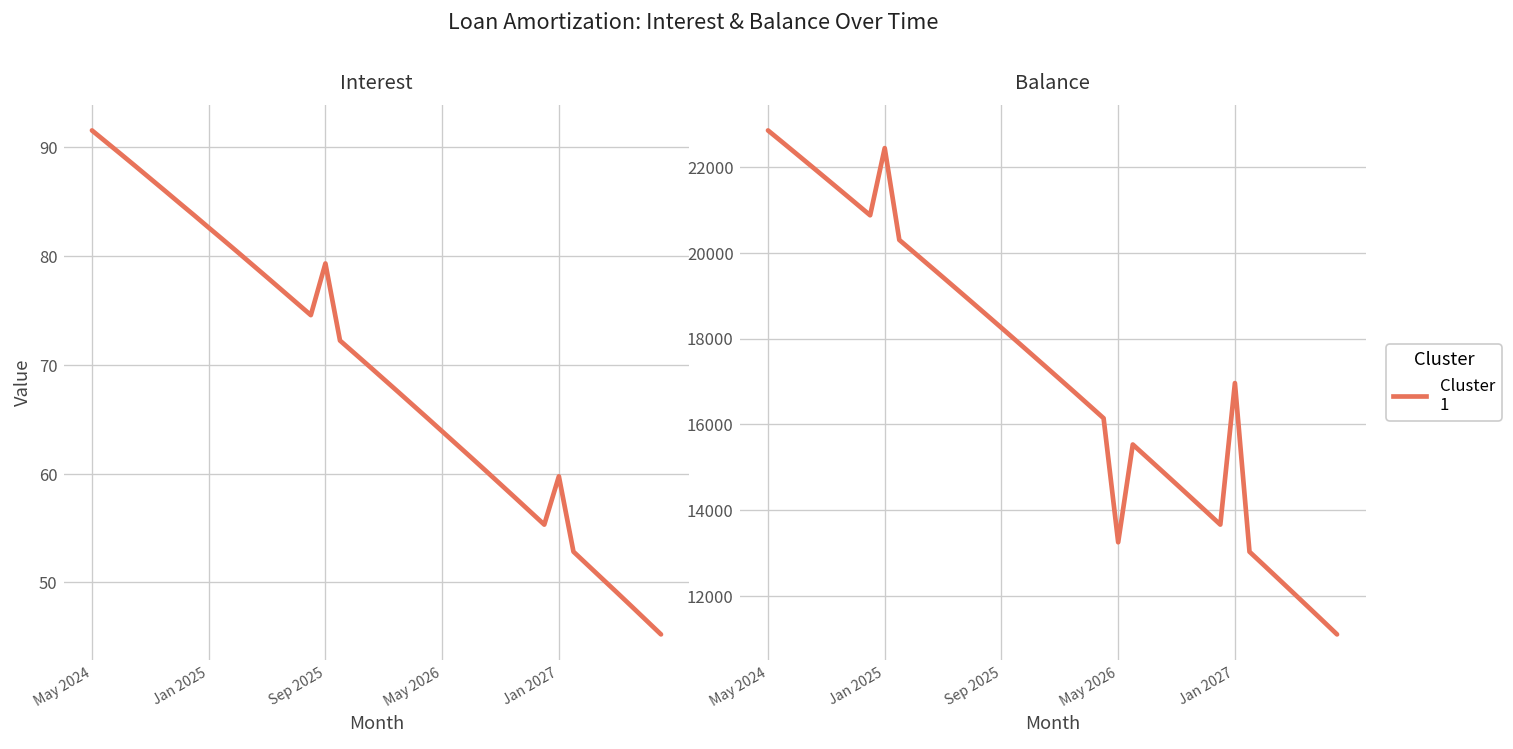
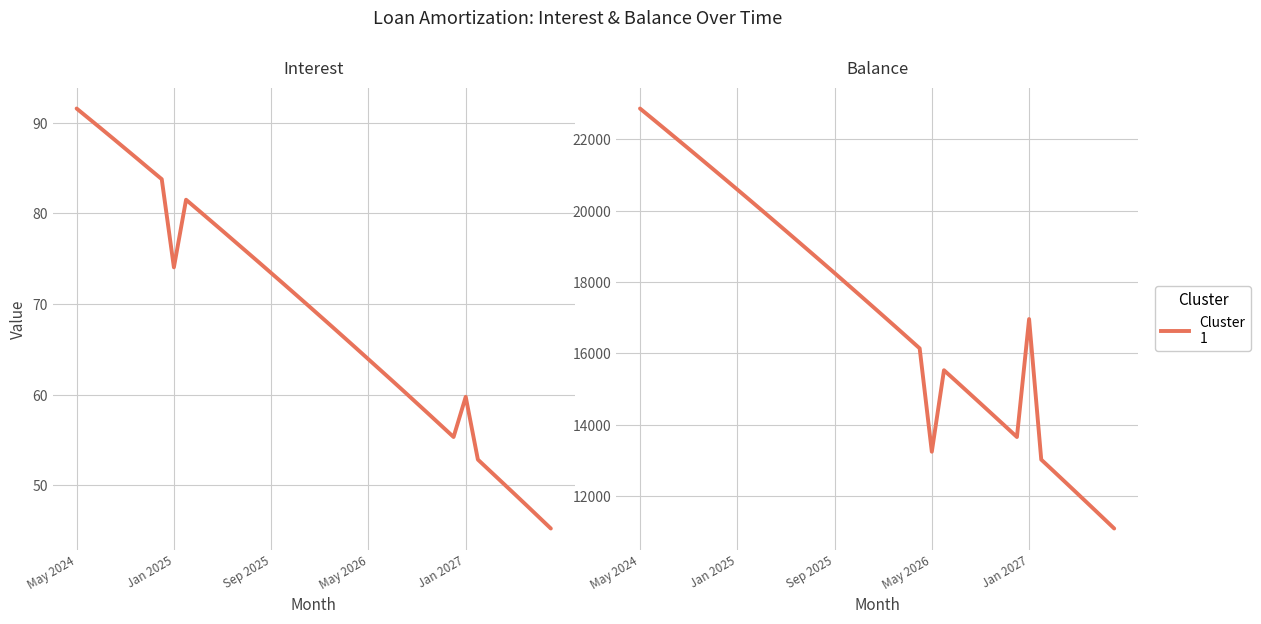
Interest, Jan 2025: 83 -> 74
Interest, Sep 2025: 79 -> 73
Balance, Jan 2025: 22400 -> 20600
